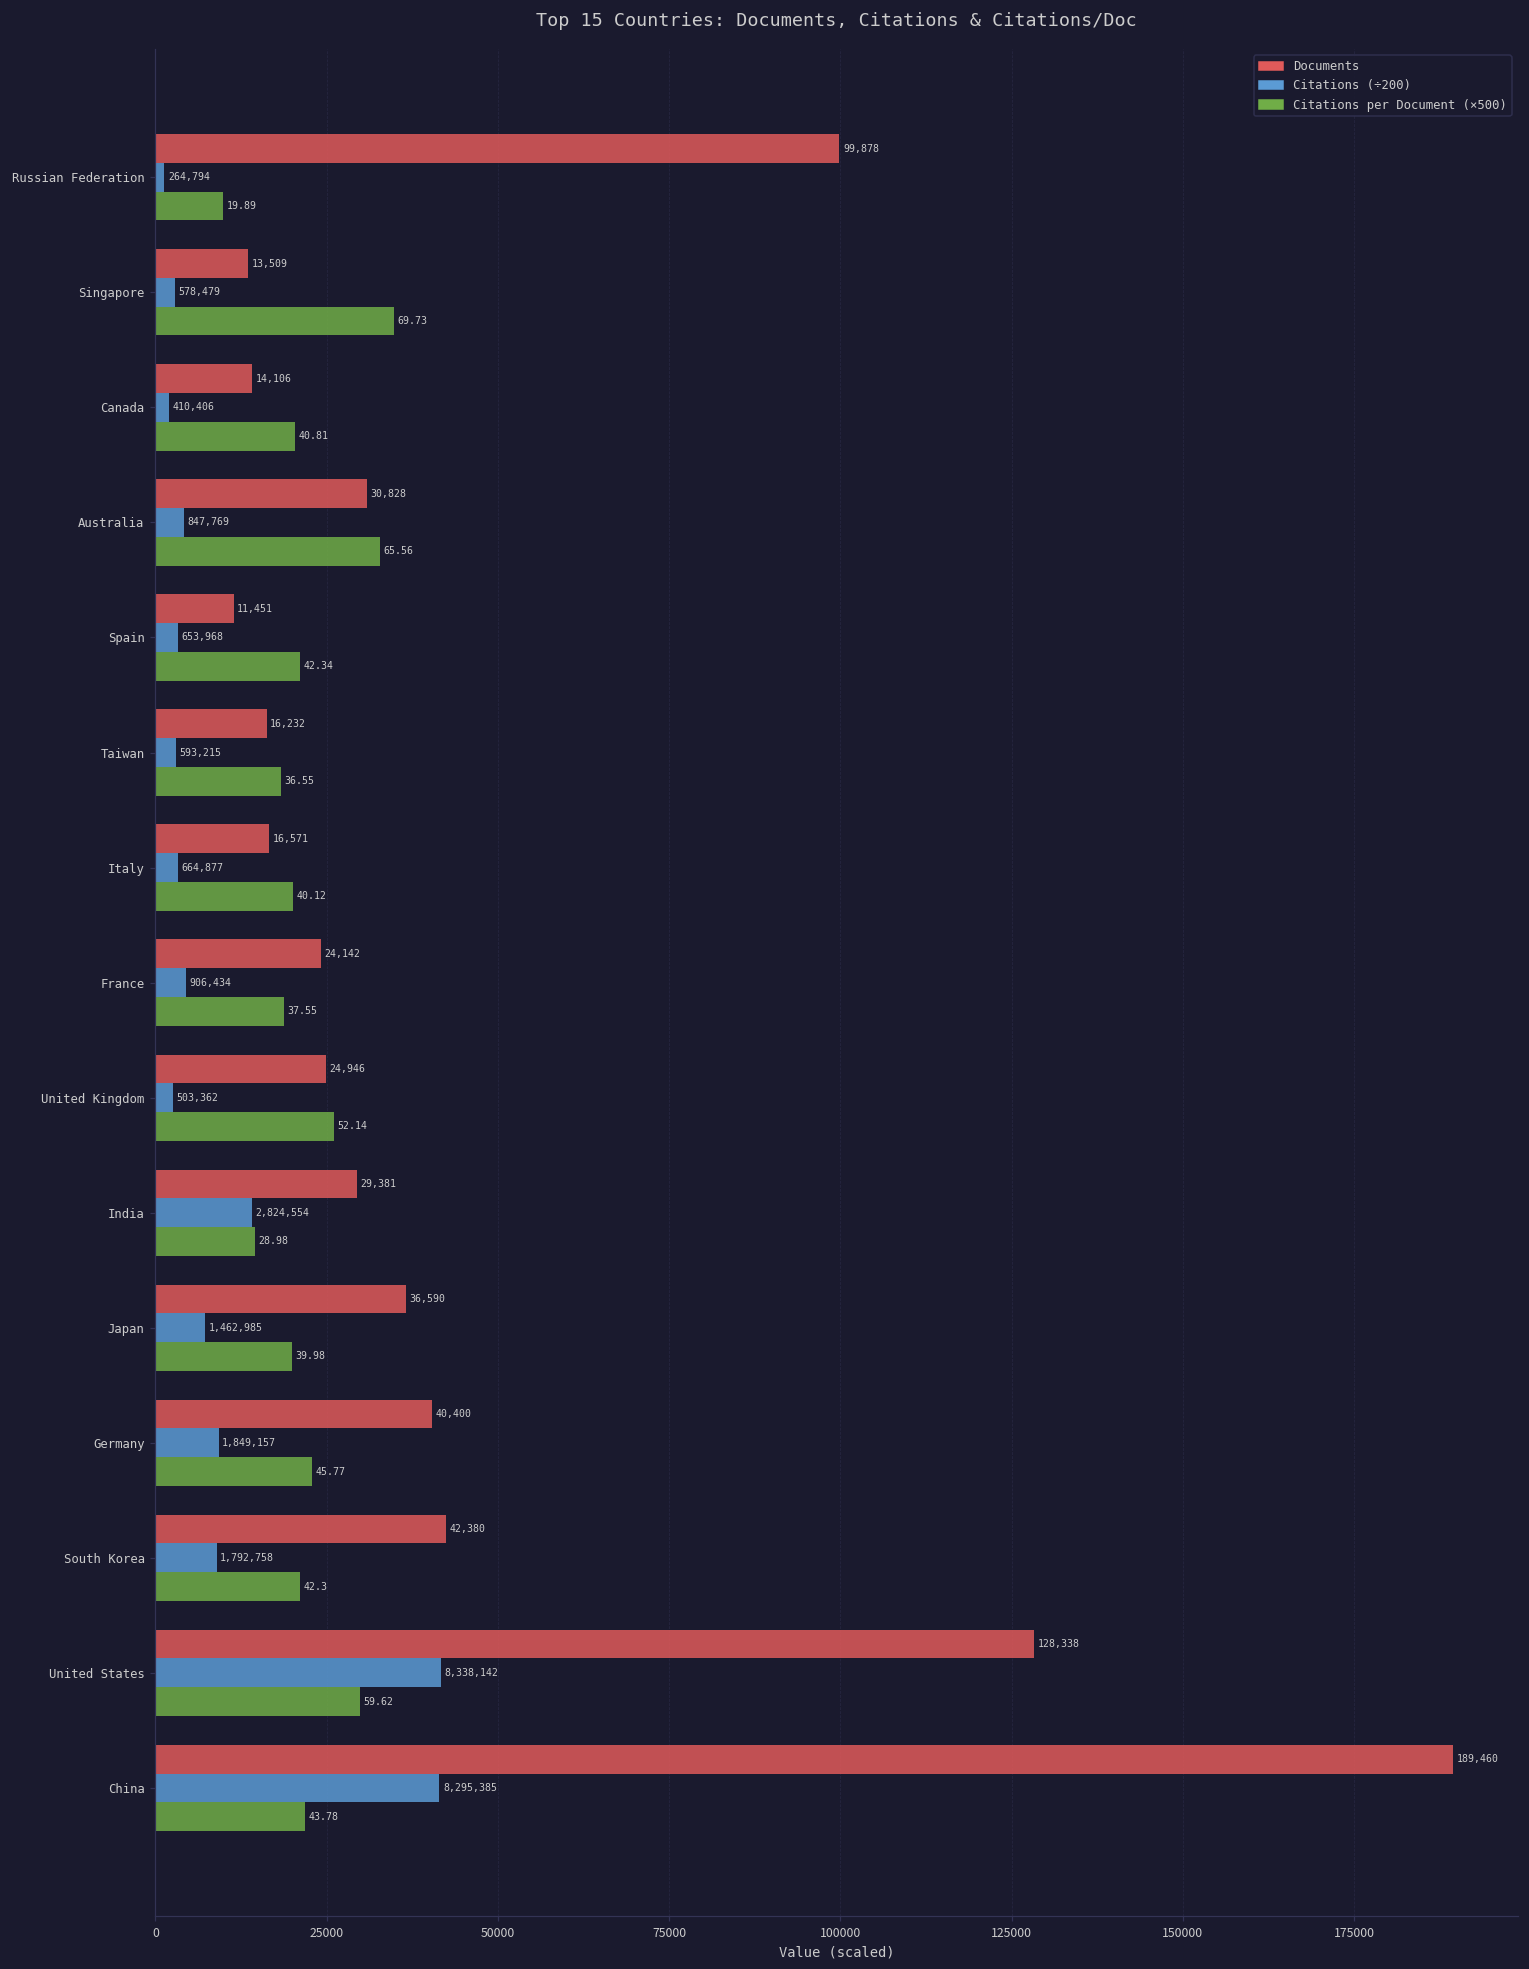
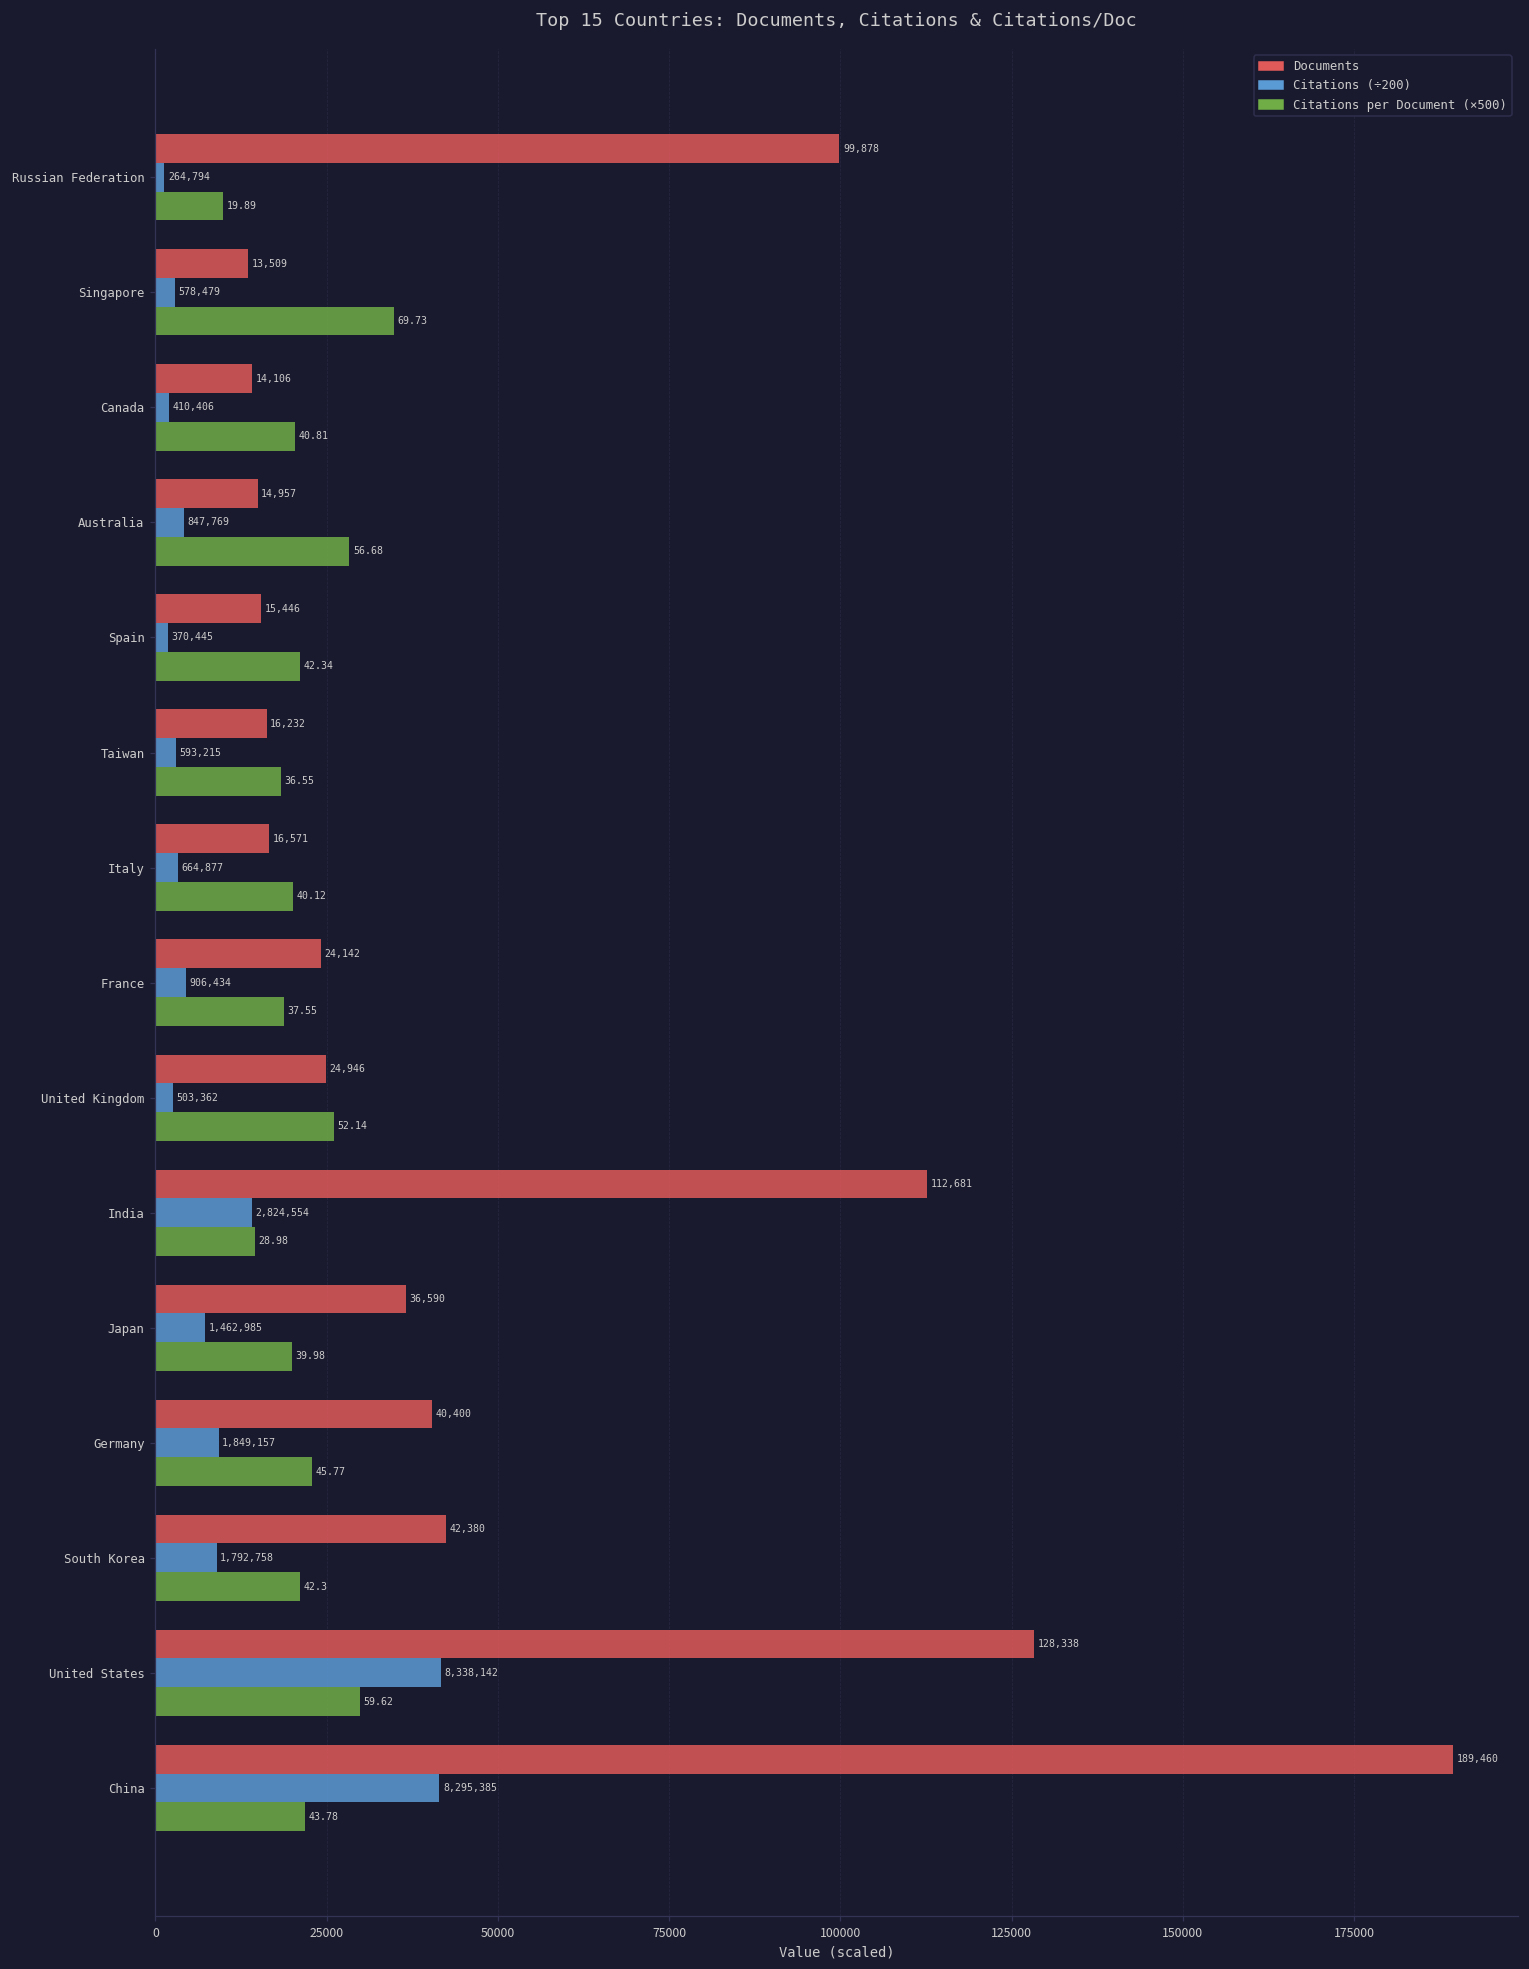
Documents, Australia: 30,828 -> 14,957
Citations per Document (×500), Australia: 65.56 -> 56.68
Documents, Spain: 11,451 -> 15,446
Citations (÷200), Spain: 653,968 -> 370,445
Documents, India: 29,381 -> 112,681
